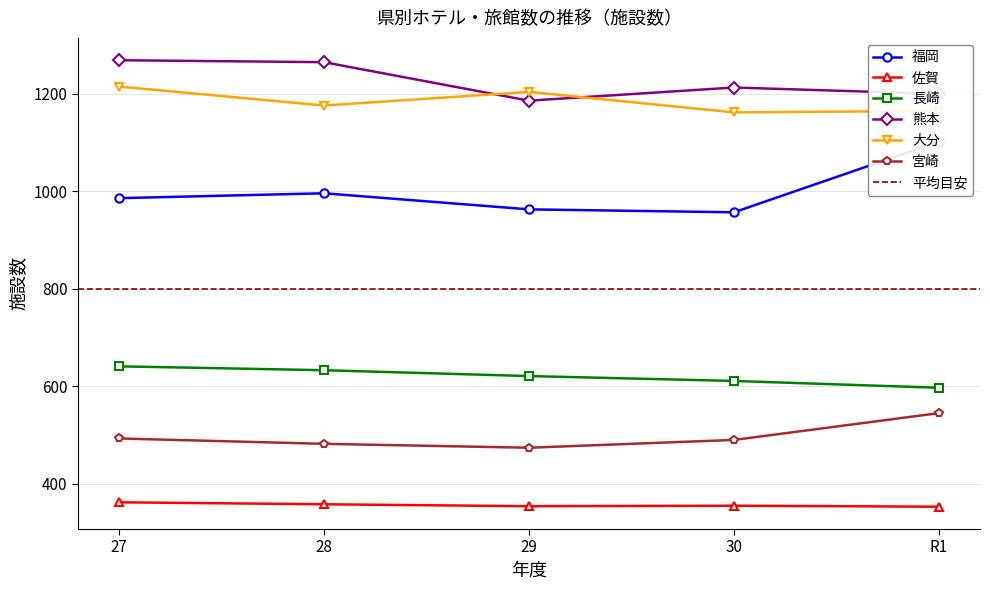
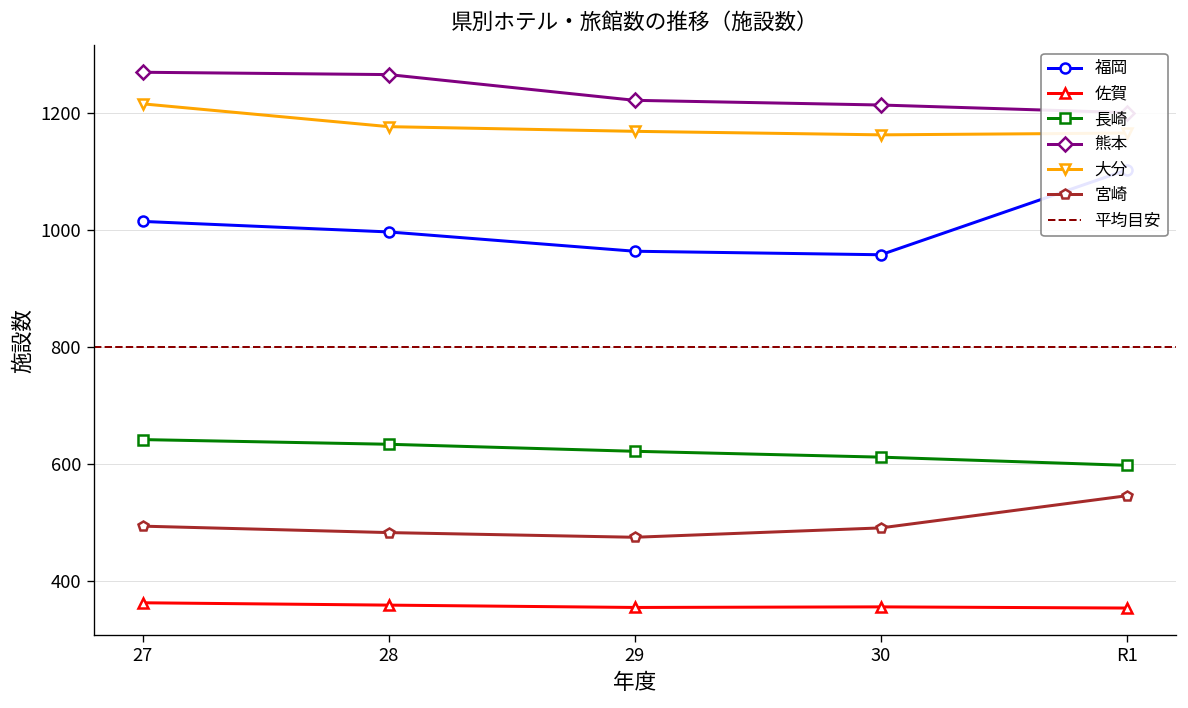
福岡, 27: 990 -> 1010
熊本, 29: 1190 -> 1220
大分, 29: 1200 -> 1170
